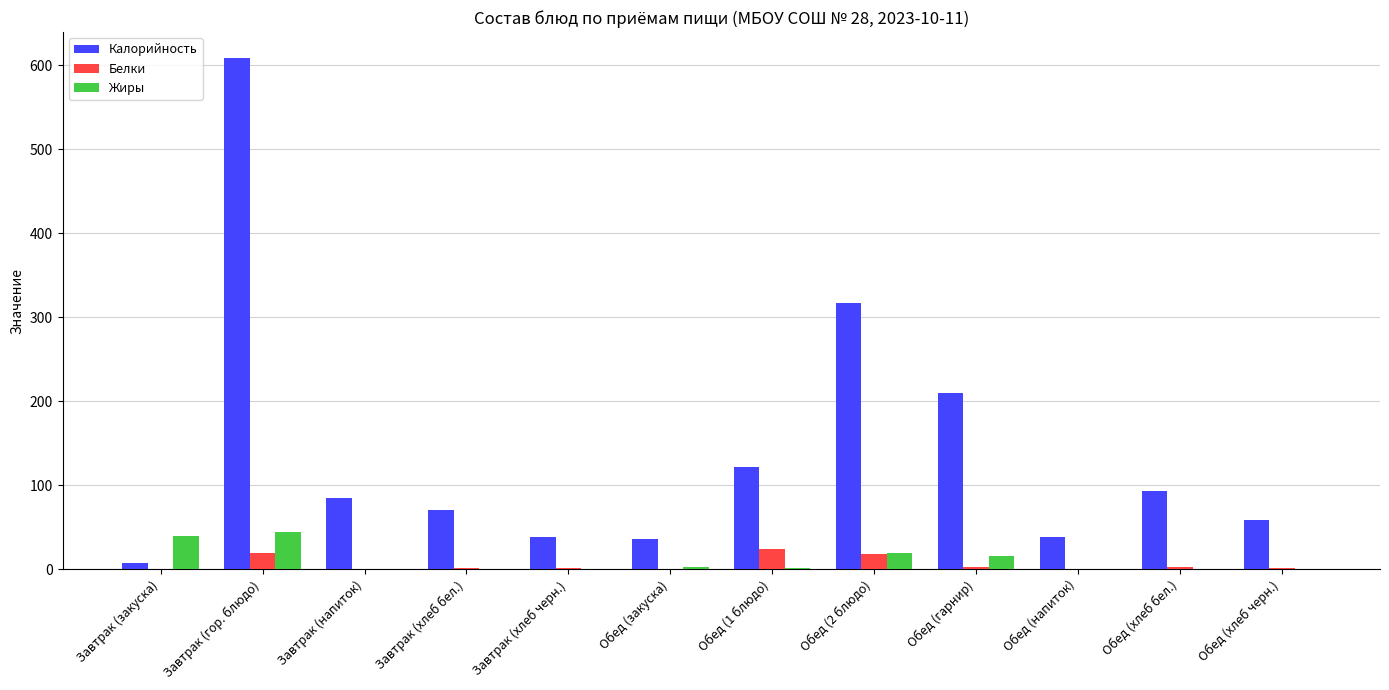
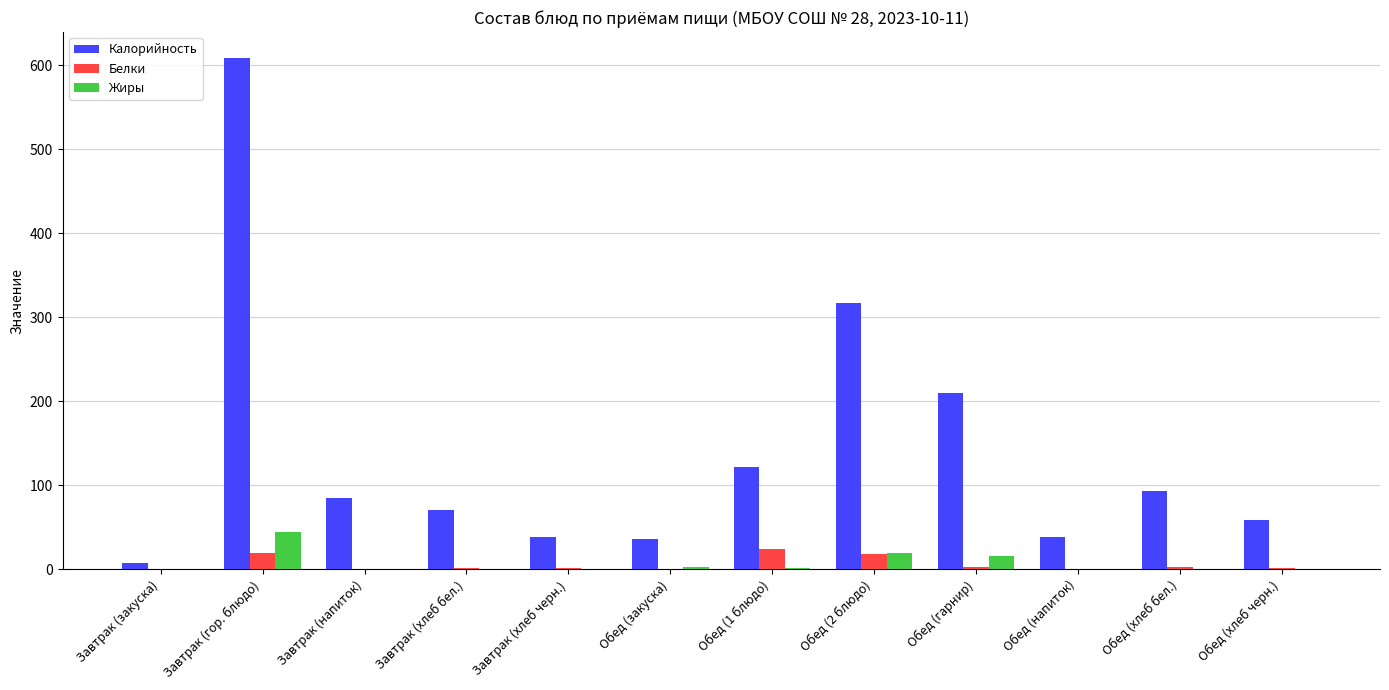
Жиры, Завтрак (закуска): 40 -> 0
